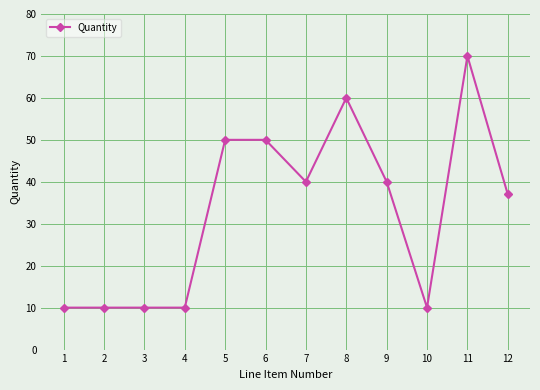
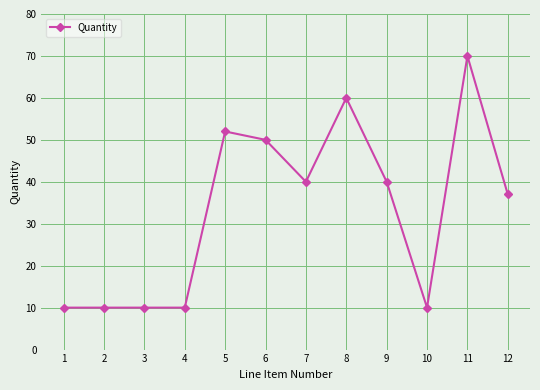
5: 50 -> 52
